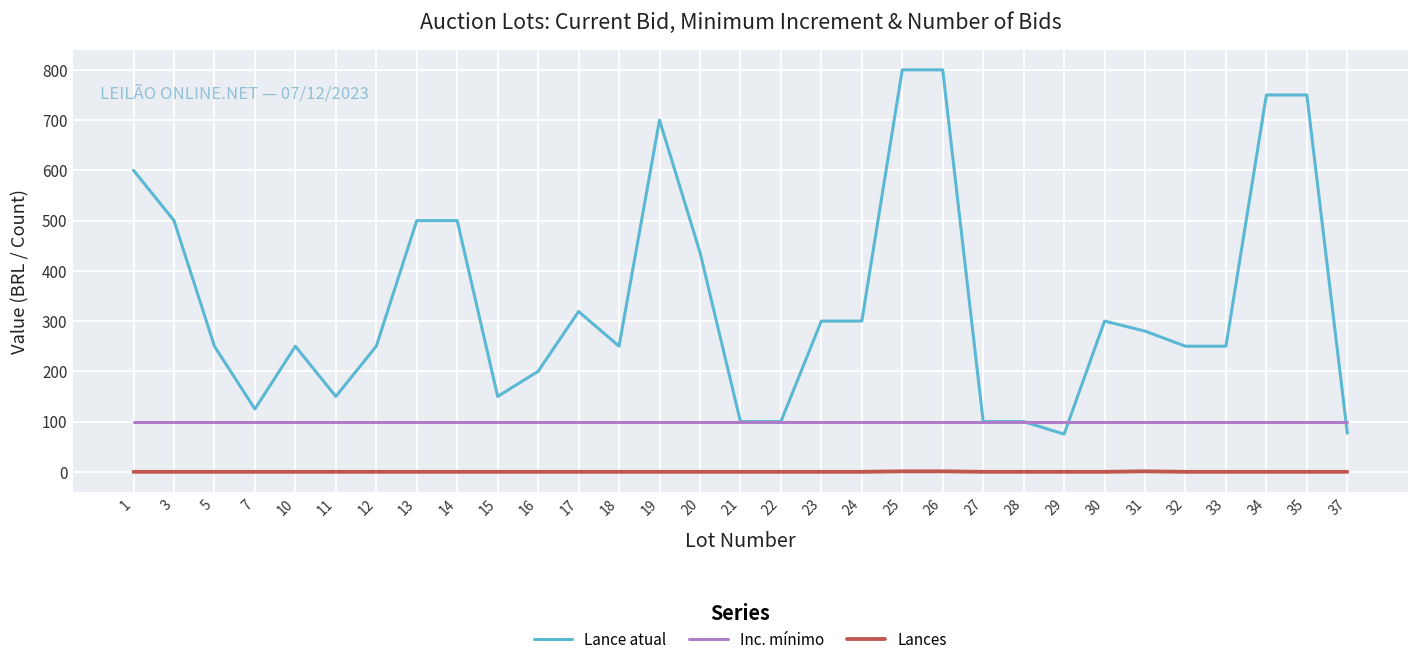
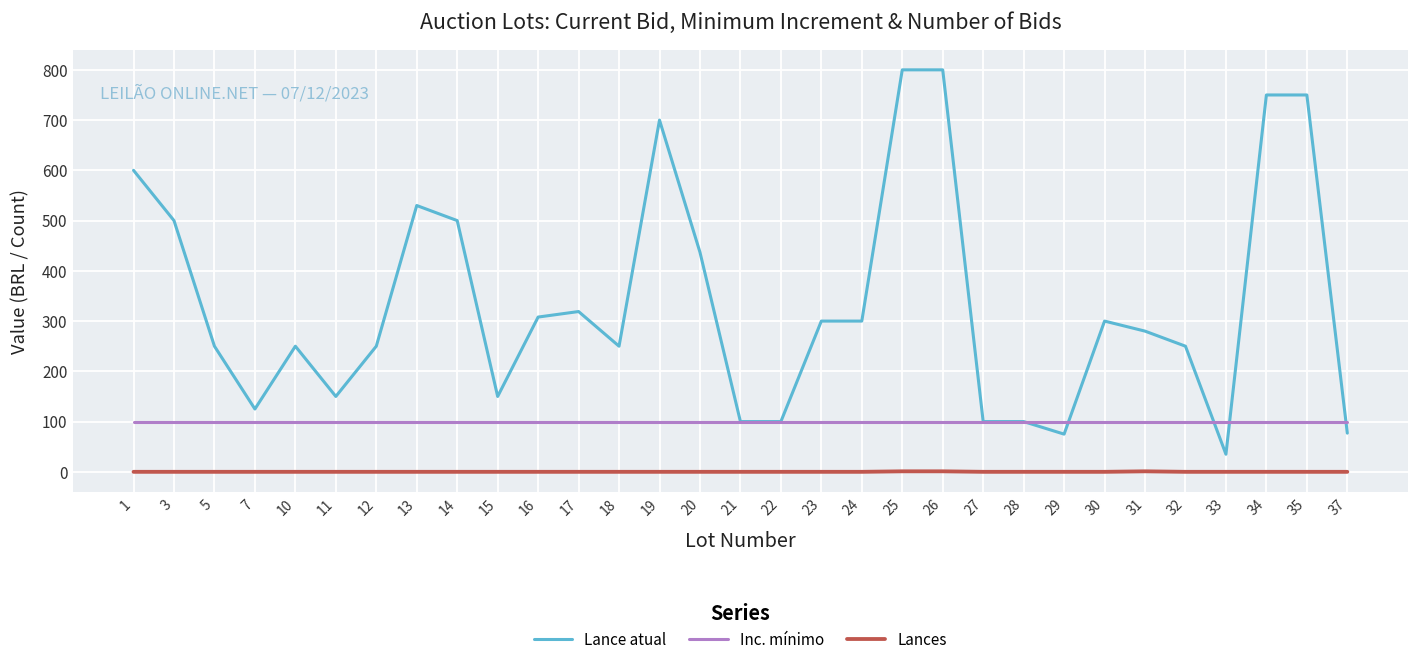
Lance atual, 13: 500 -> 530
Lance atual, 16: 200 -> 310
Lance atual, 33: 250 -> 40
